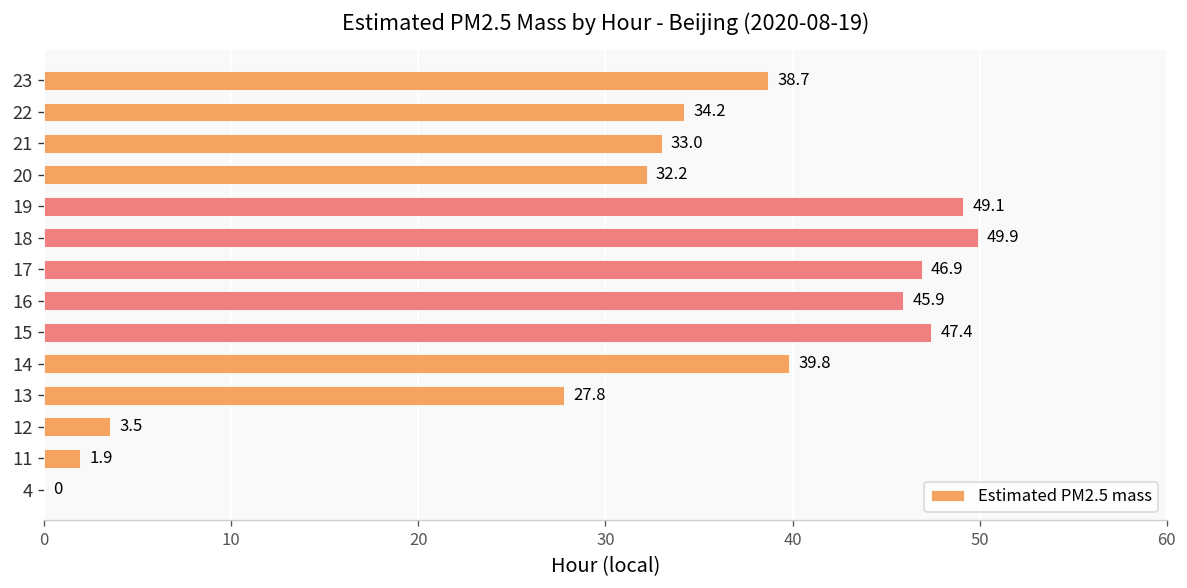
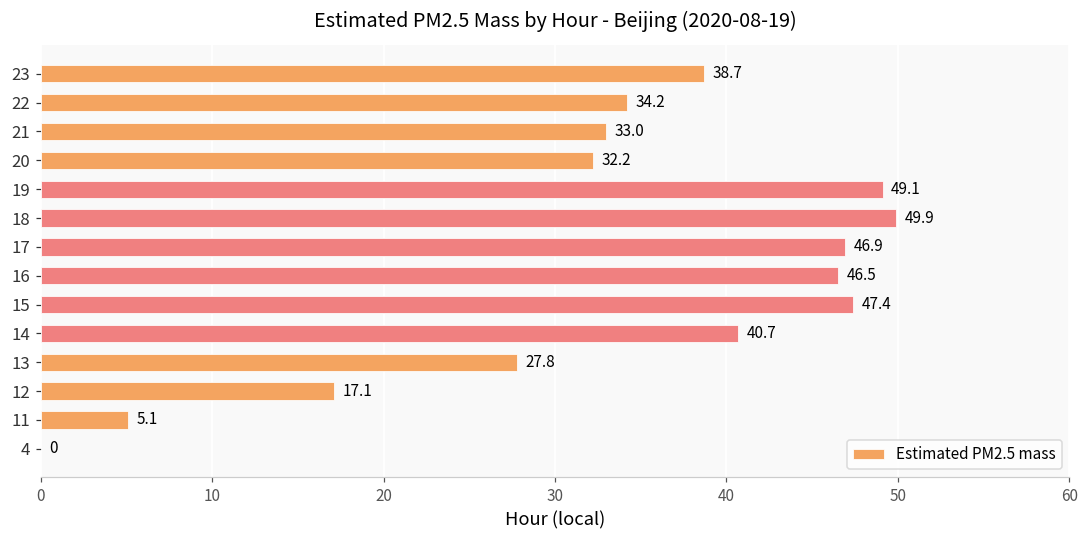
16: 45.9 -> 46.5
14: 39.8 -> 40.7
12: 3.5 -> 17.1
11: 1.9 -> 5.1
